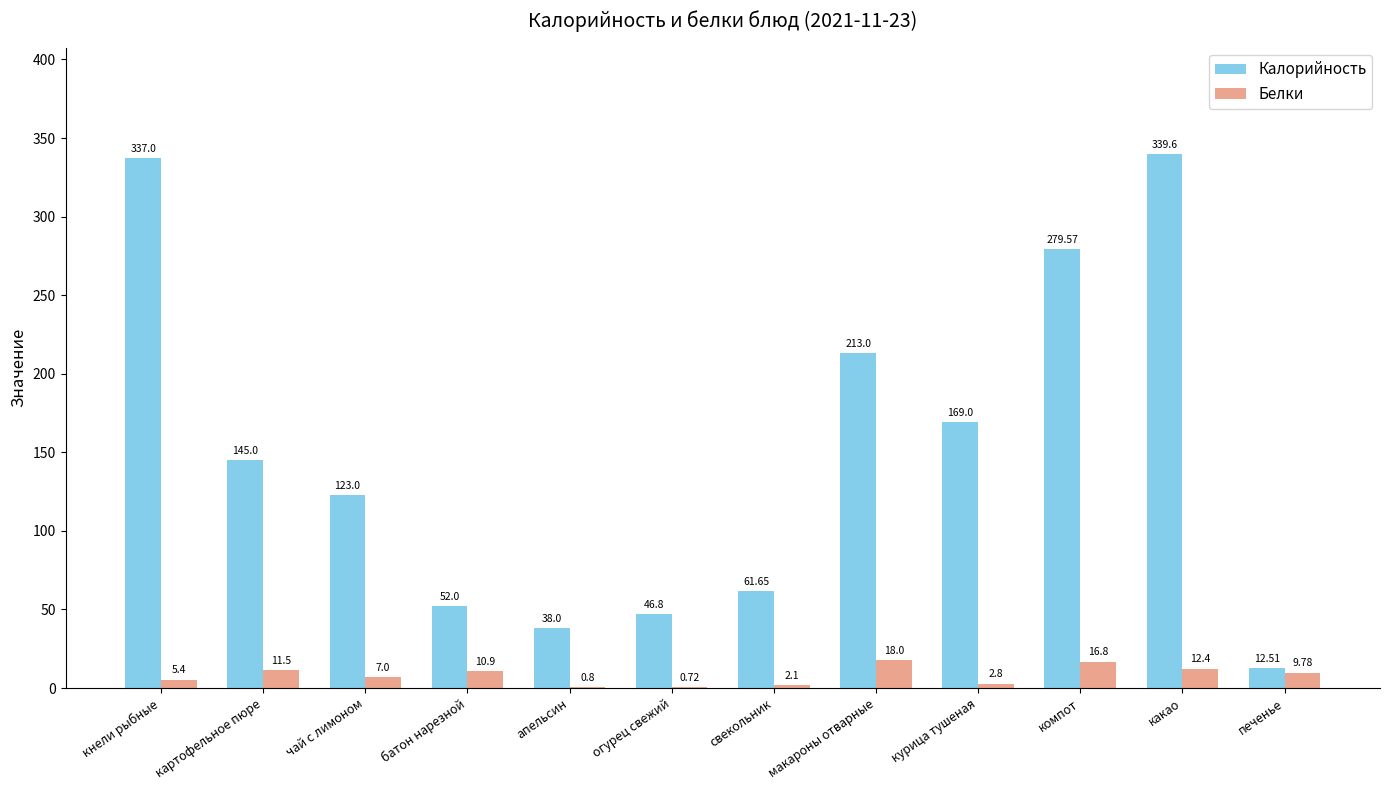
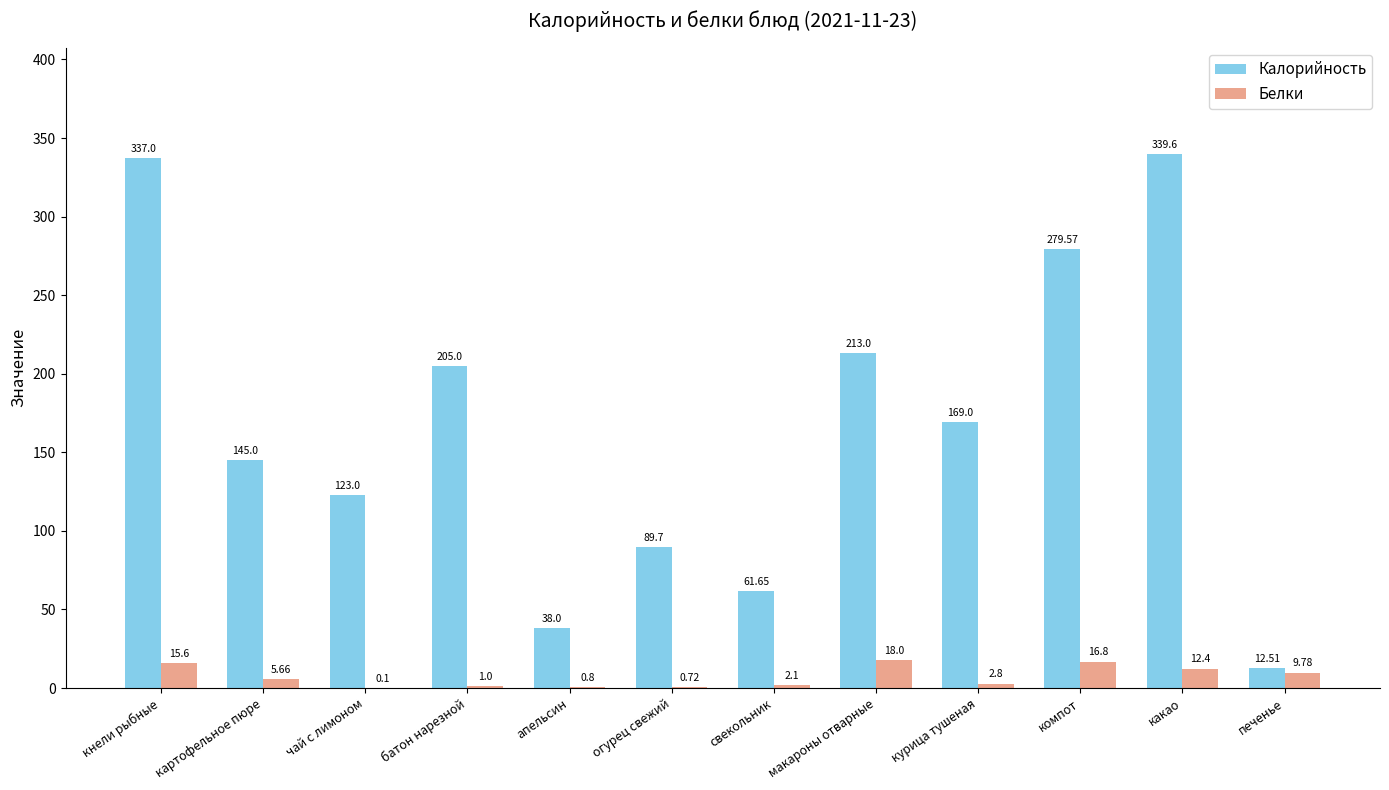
Белки, кнели рыбные: 5.4 -> 15.6
Белки, картофельное пюре: 11.5 -> 5.66
Белки, чай с лимоном: 7.0 -> 0.1
Калорийность, батон нарезной: 52.0 -> 205.0
Белки, батон нарезной: 10.9 -> 1.0
Калорийность, огурец свежий: 46.8 -> 89.7
